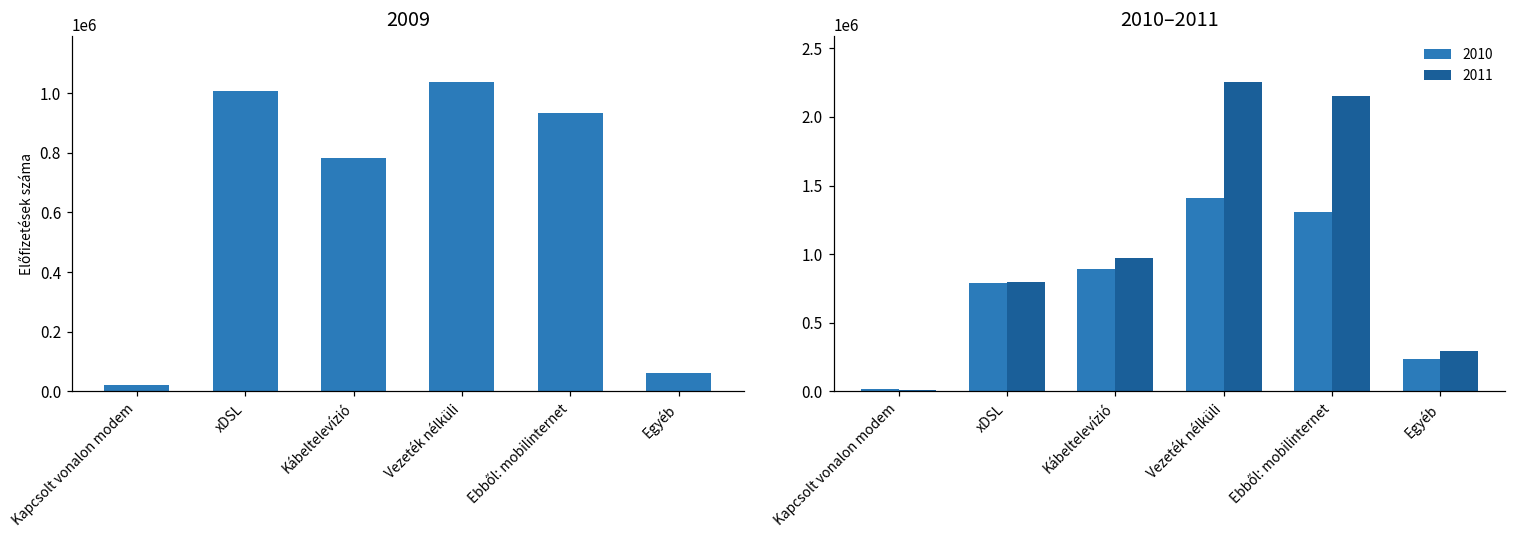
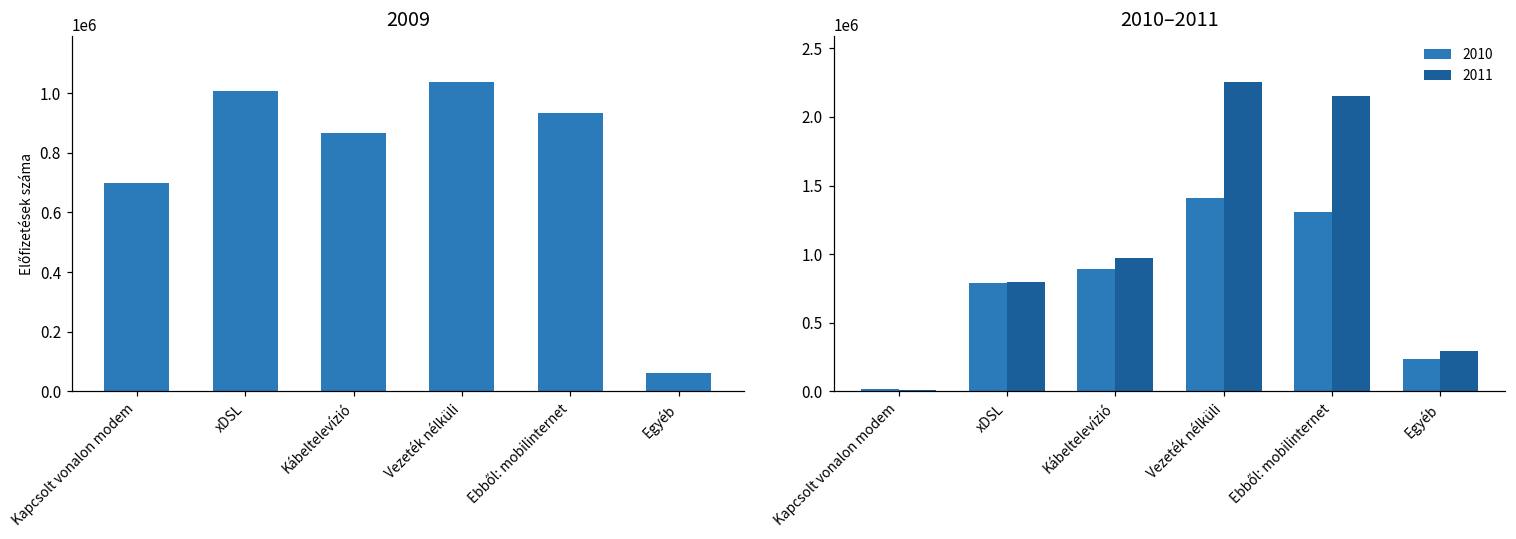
2009, Kapcsolt vonalon modem: 20000 -> 700000
2009, Kábeltelevízió: 780000 -> 870000
